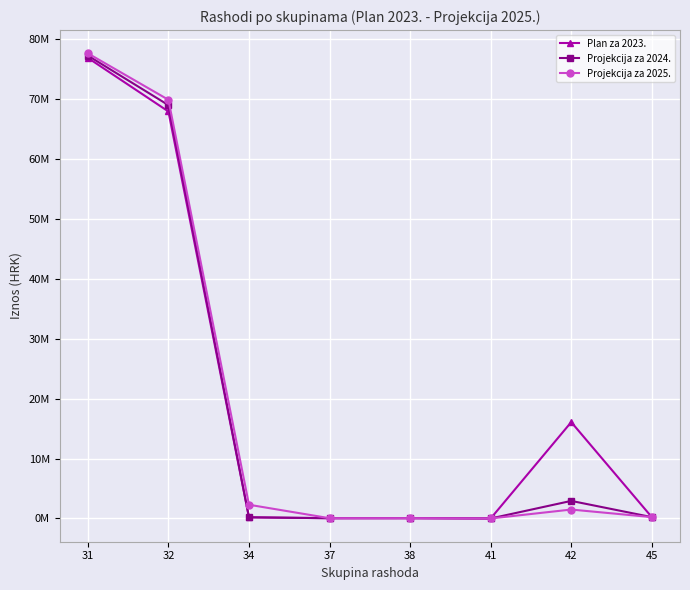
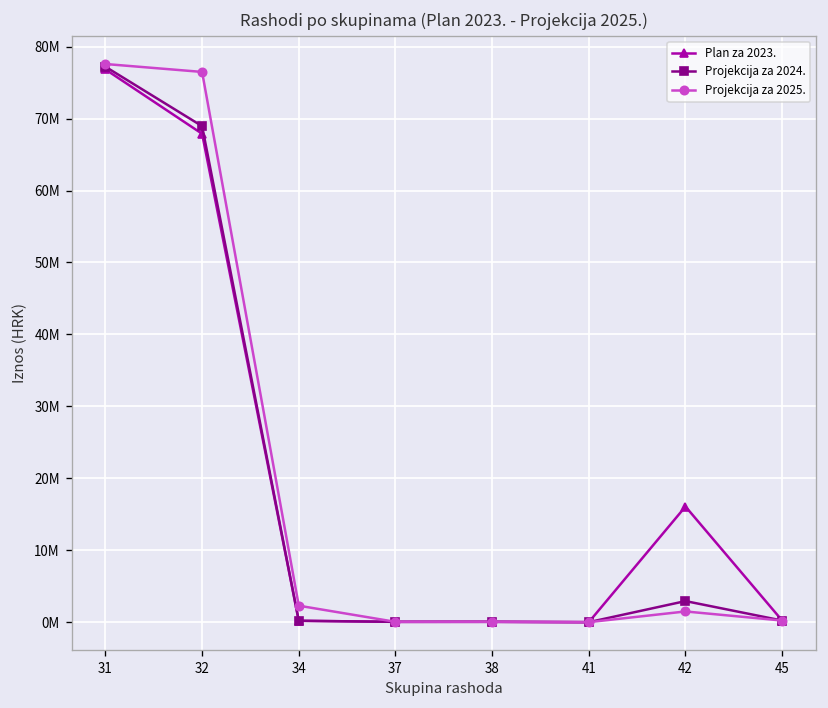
Projekcija za 2025., 32: 70000000 -> 76000000
